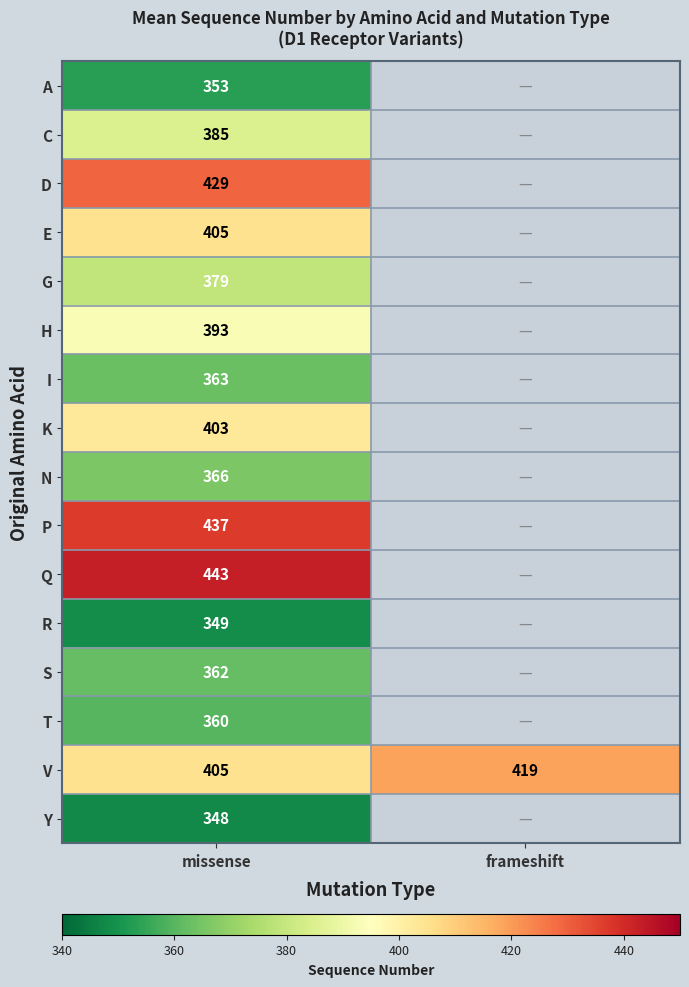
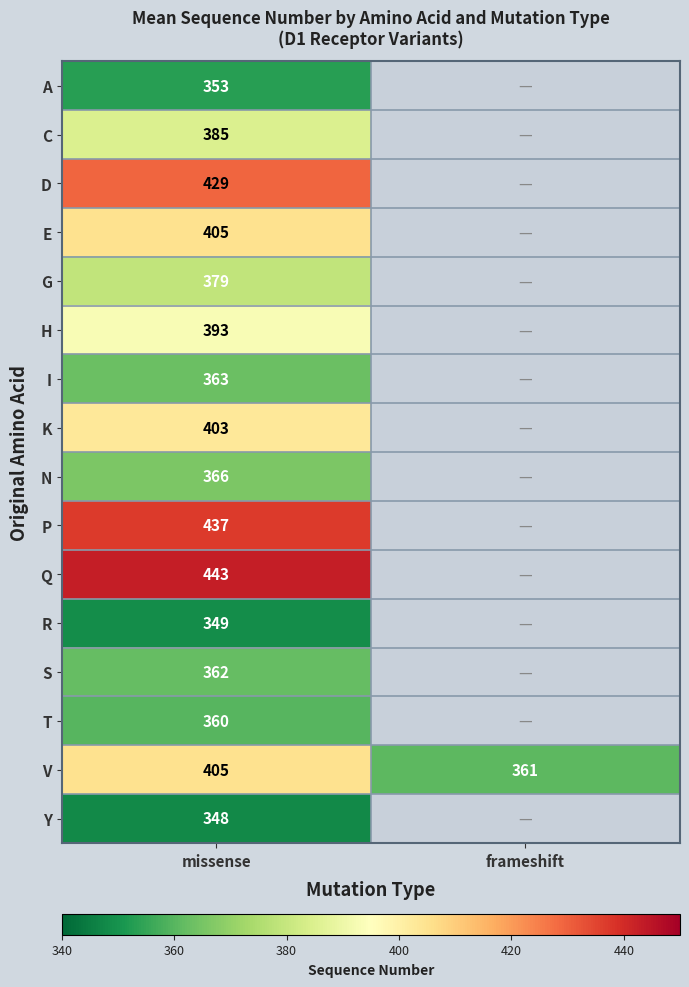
V, frameshift: 419 -> 361
